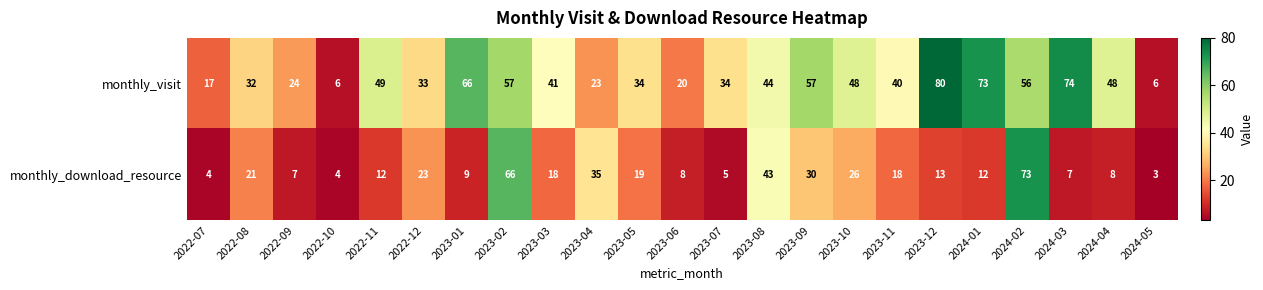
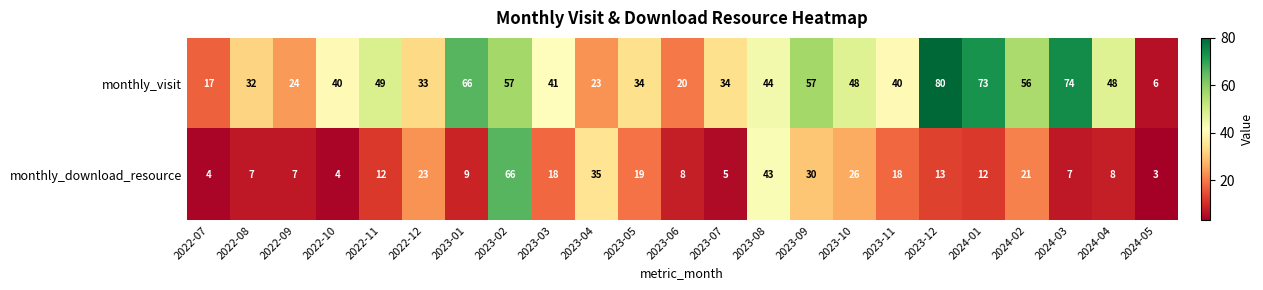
monthly_visit, 2022-10: 6 -> 40
monthly_download_resource, 2022-08: 21 -> 7
monthly_download_resource, 2024-02: 73 -> 21
